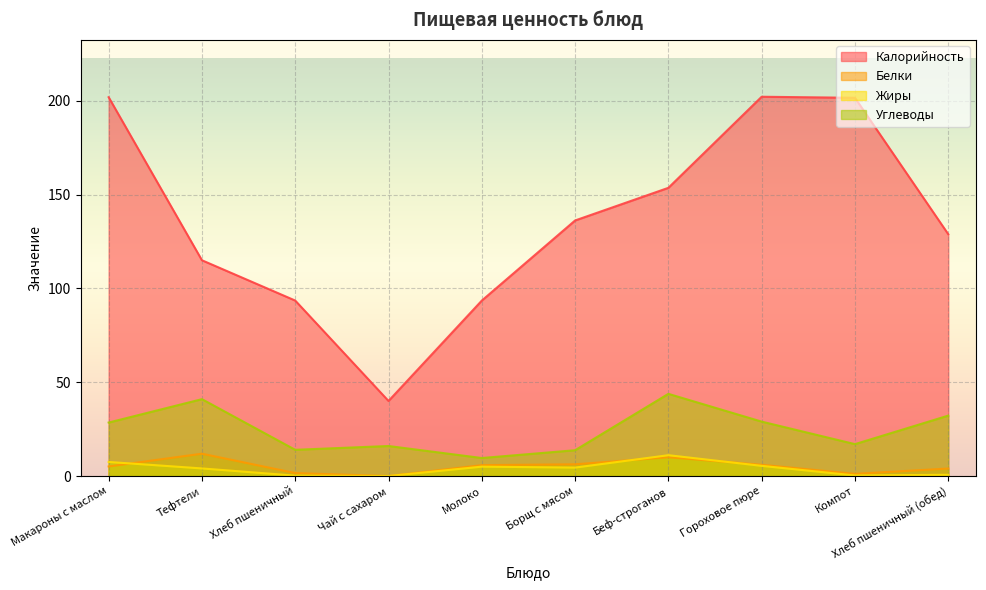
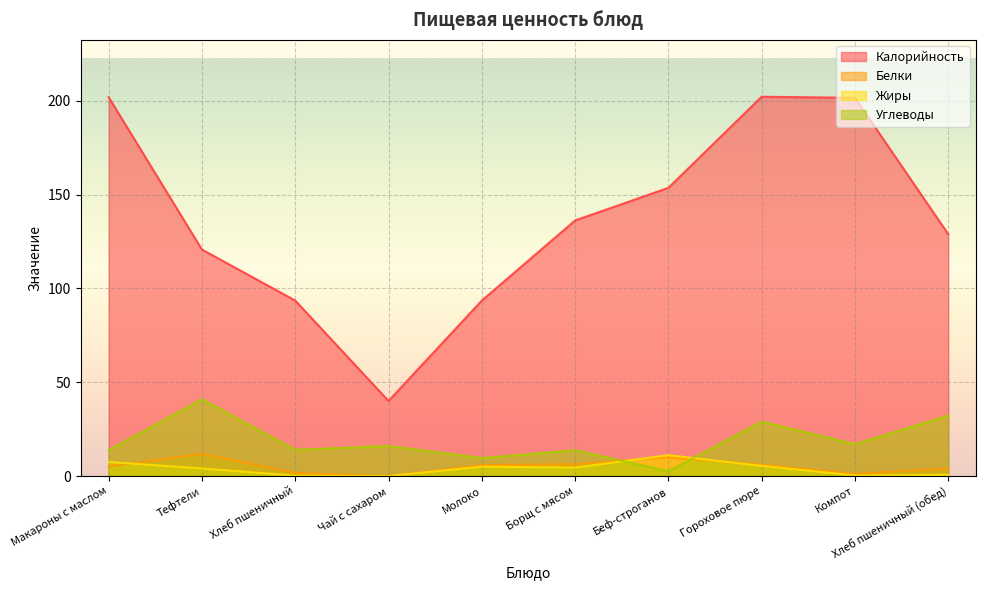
Углеводы, Макароны с маслом: 29 -> 14
Калорийность, Тефтели: 115 -> 121
Углеводы, Беф-строганов: 44 -> 3
